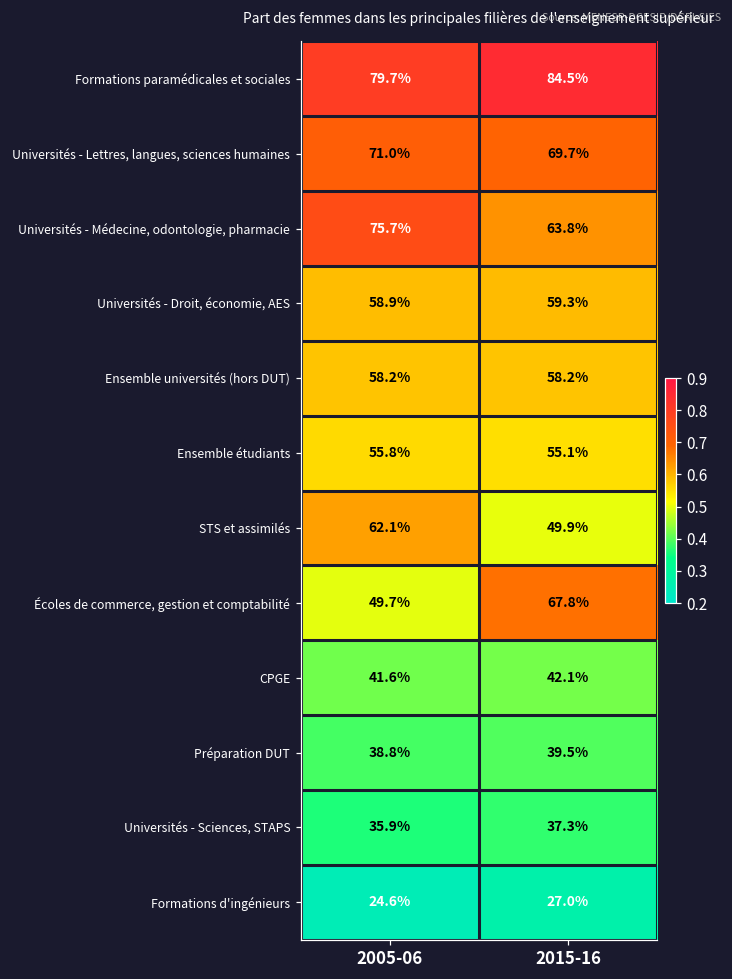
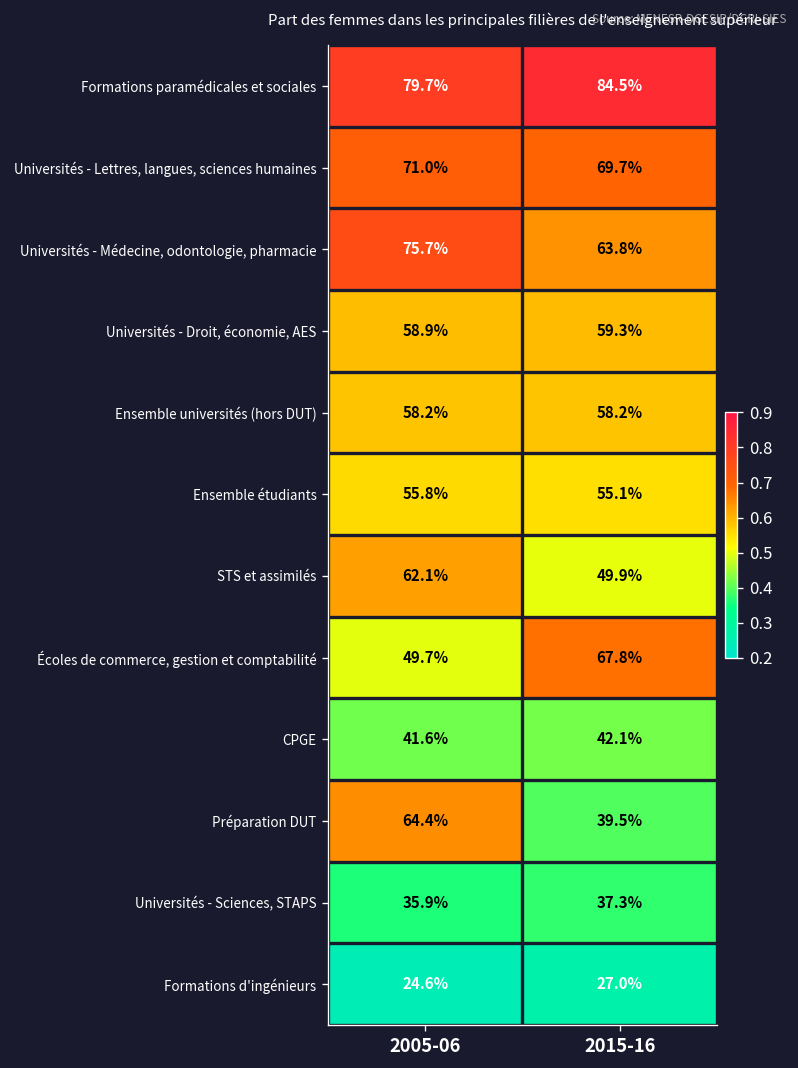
Préparation DUT, 2005-06: 38.8% -> 64.4%
